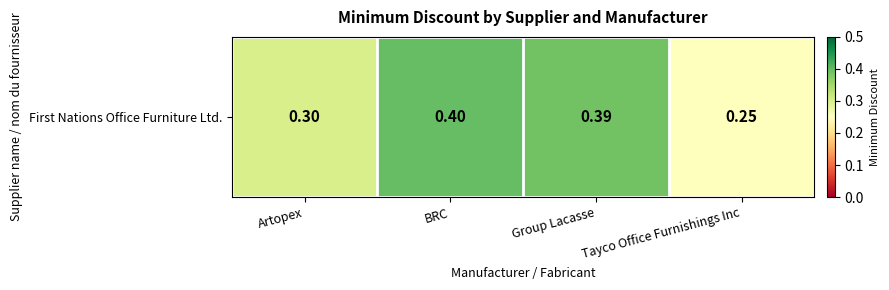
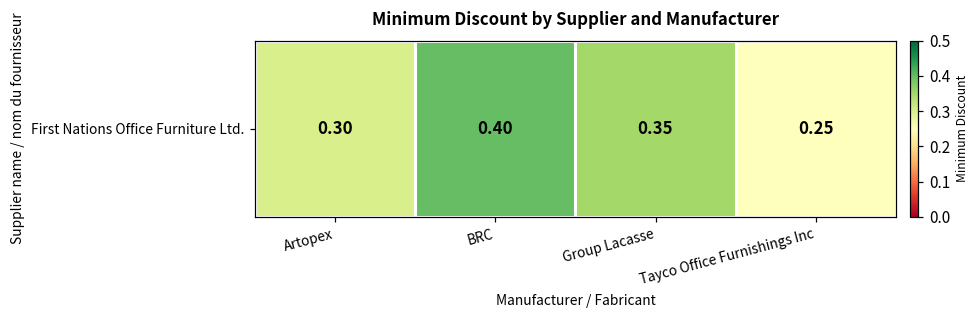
First Nations Office Furniture Ltd., Group Lacasse: 0.39 -> 0.35
